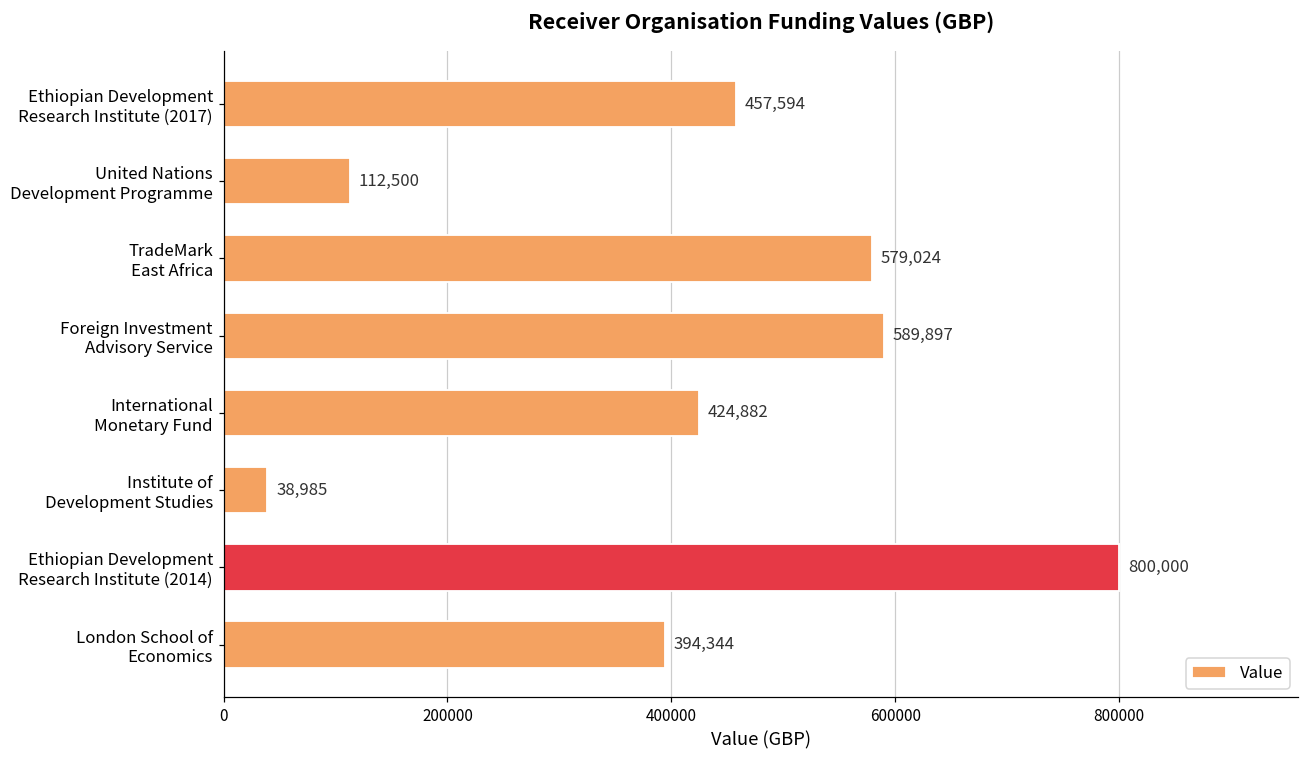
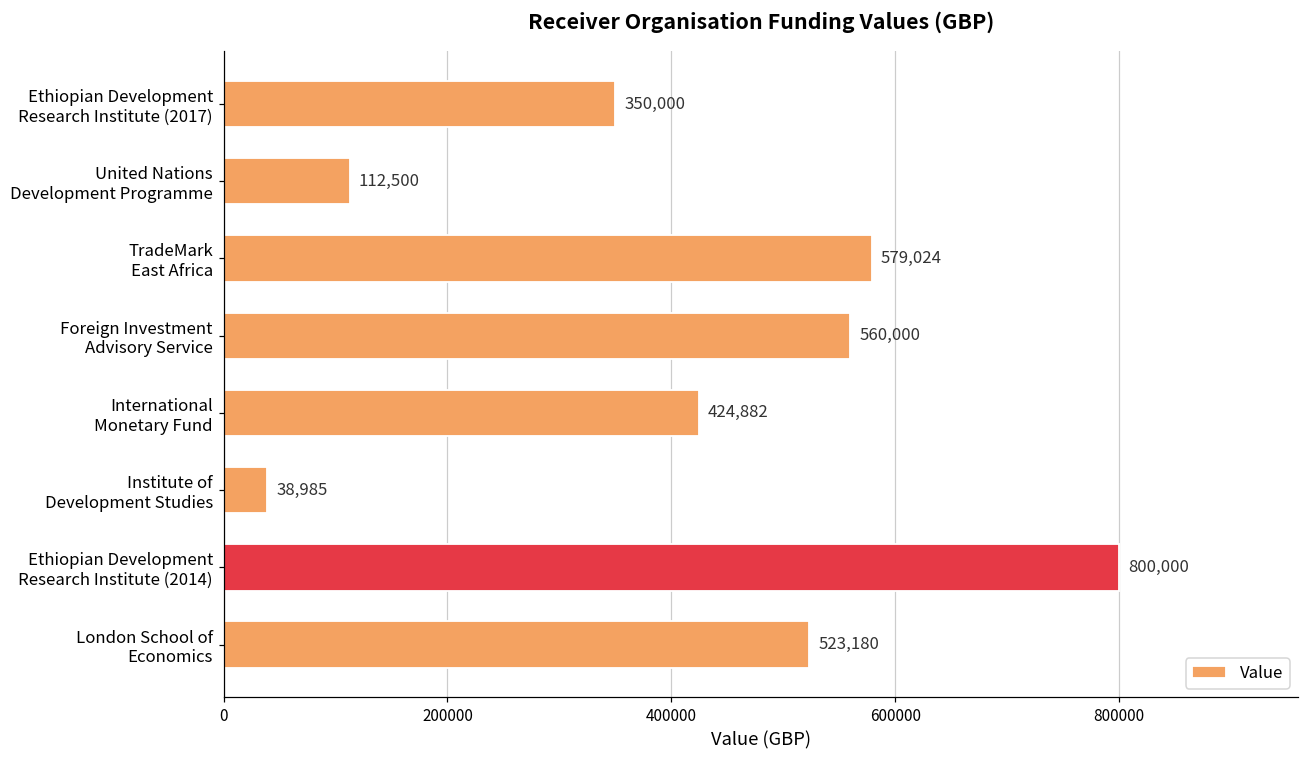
Ethiopian Development Research Institute (2017): 457,594 -> 350,000
Foreign Investment Advisory Service: 589,897 -> 560,000
London School of Economics: 394,344 -> 523,180
